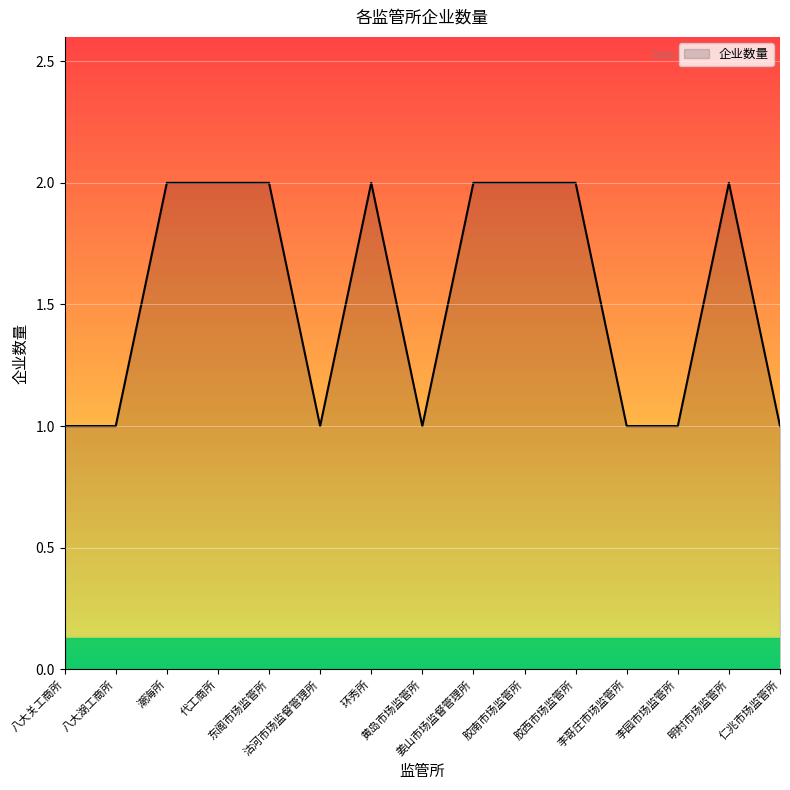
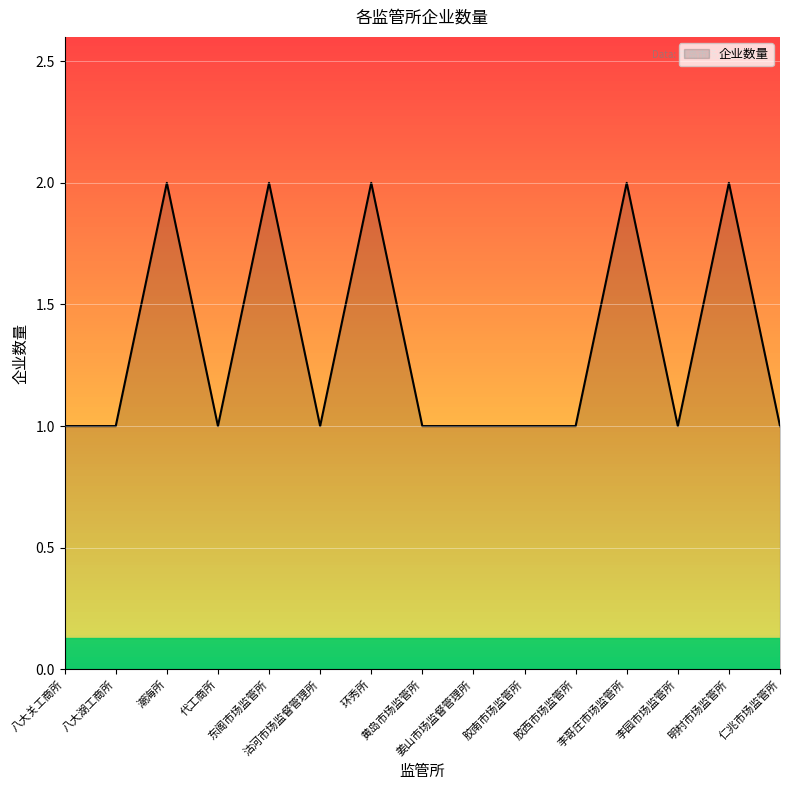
企业数量, 代工商所: 2 -> 1
企业数量, 姜山市场监督管理所: 2 -> 1
企业数量, 胶南市场监管所: 2 -> 1
企业数量, 胶西市场监管所: 2 -> 1
企业数量, 李哥庄市场监管所: 1 -> 2
